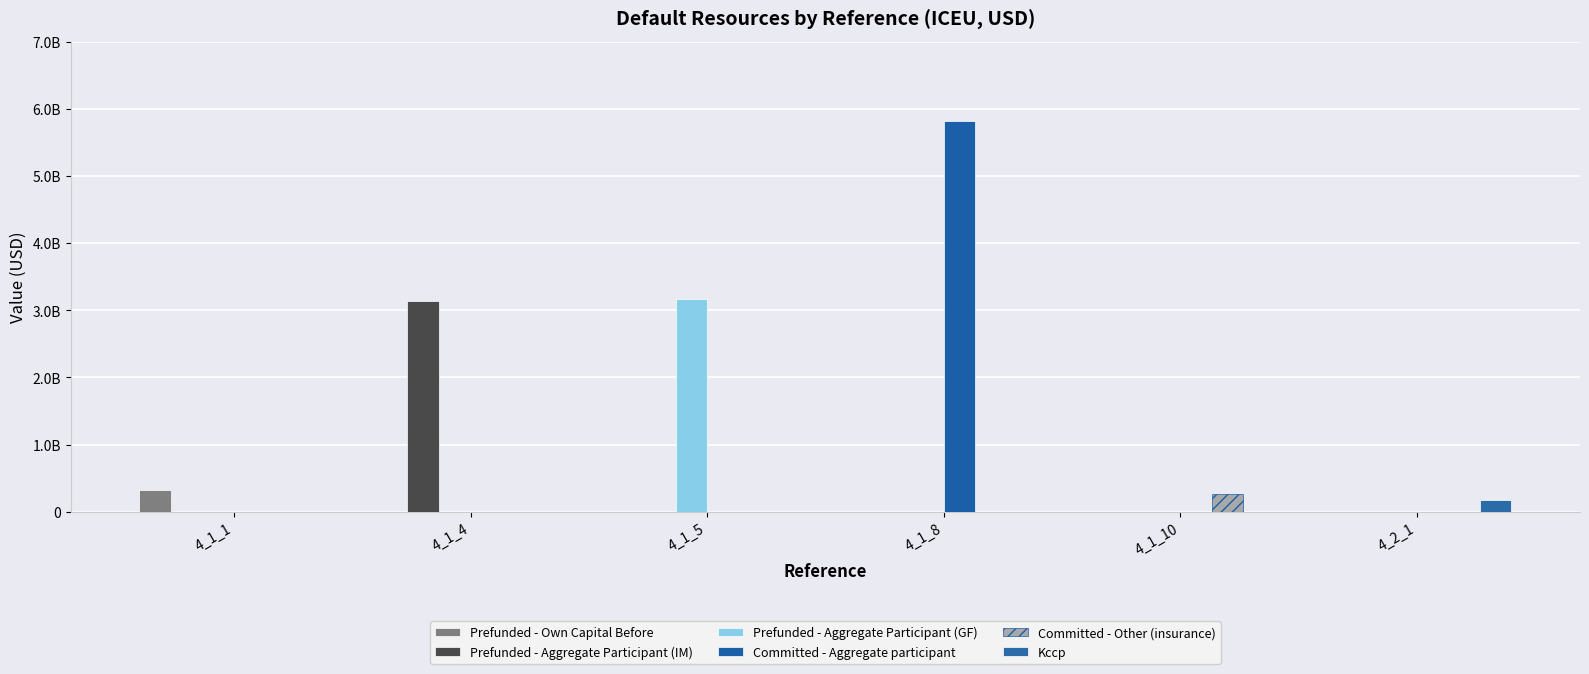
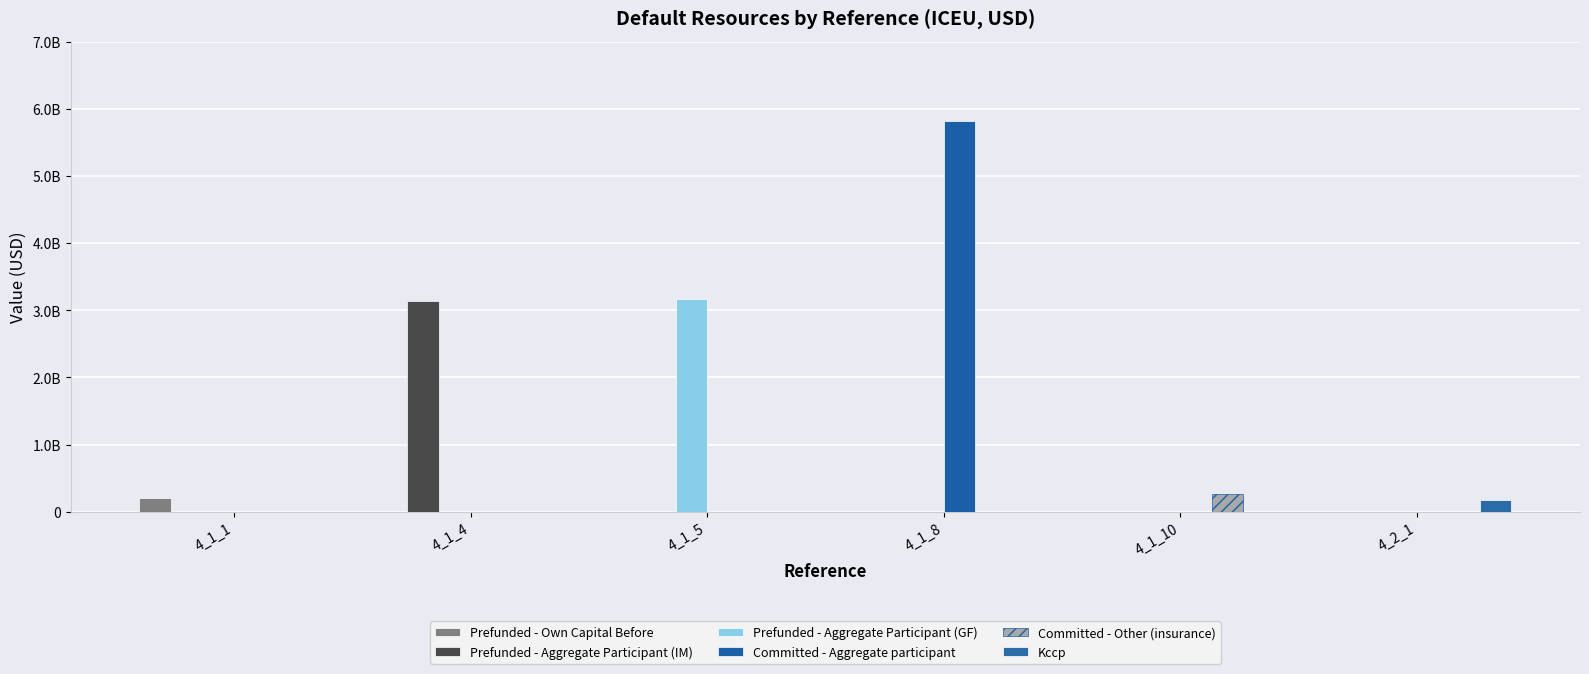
Prefunded - Own Capital Before, 4_1_1: 300000000 -> 200000000
